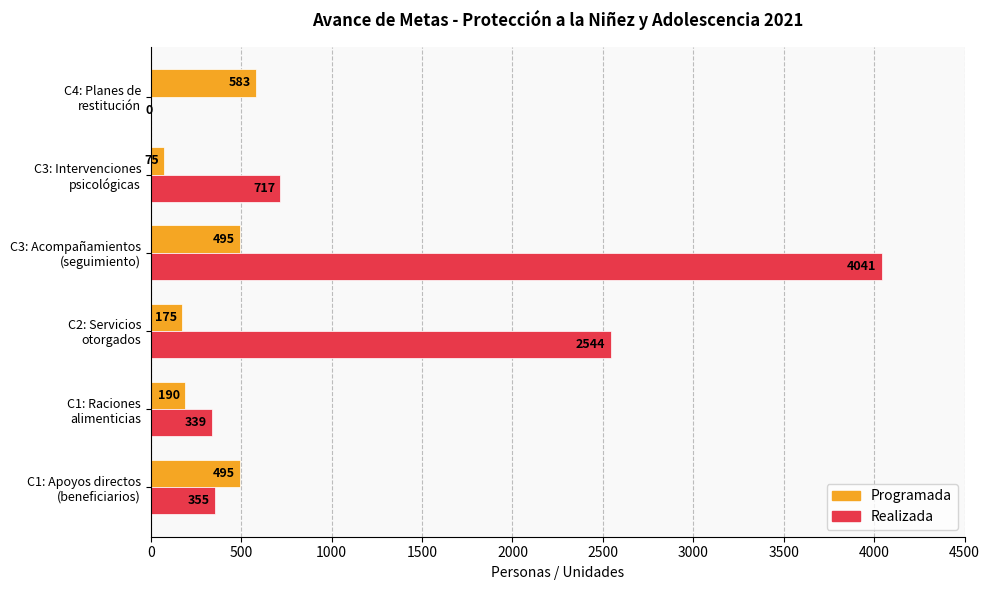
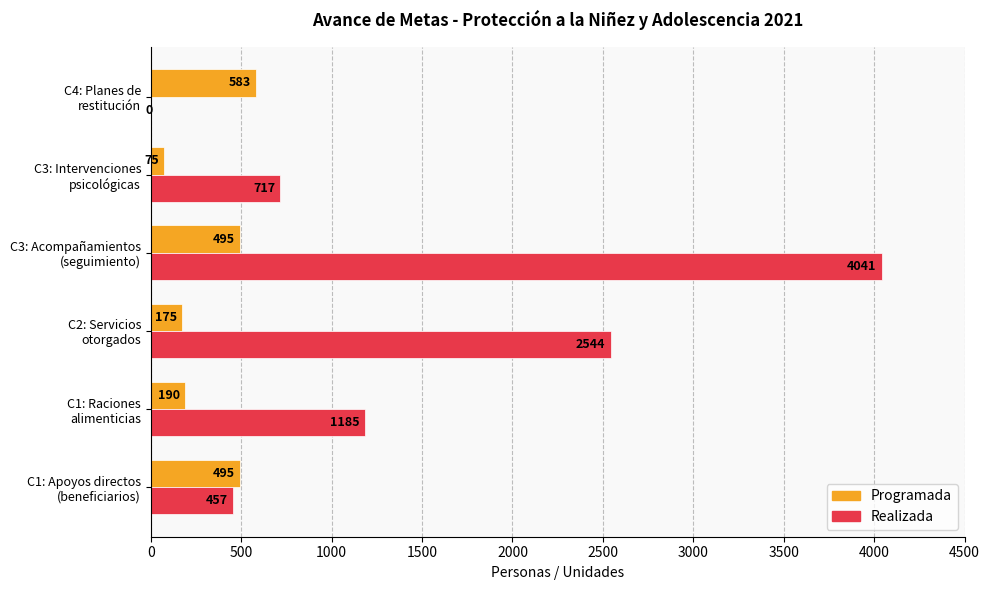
Realizada, C1: Raciones alimenticias: 339 -> 1185
Realizada, C1: Apoyos directos (beneficiarios): 355 -> 457
